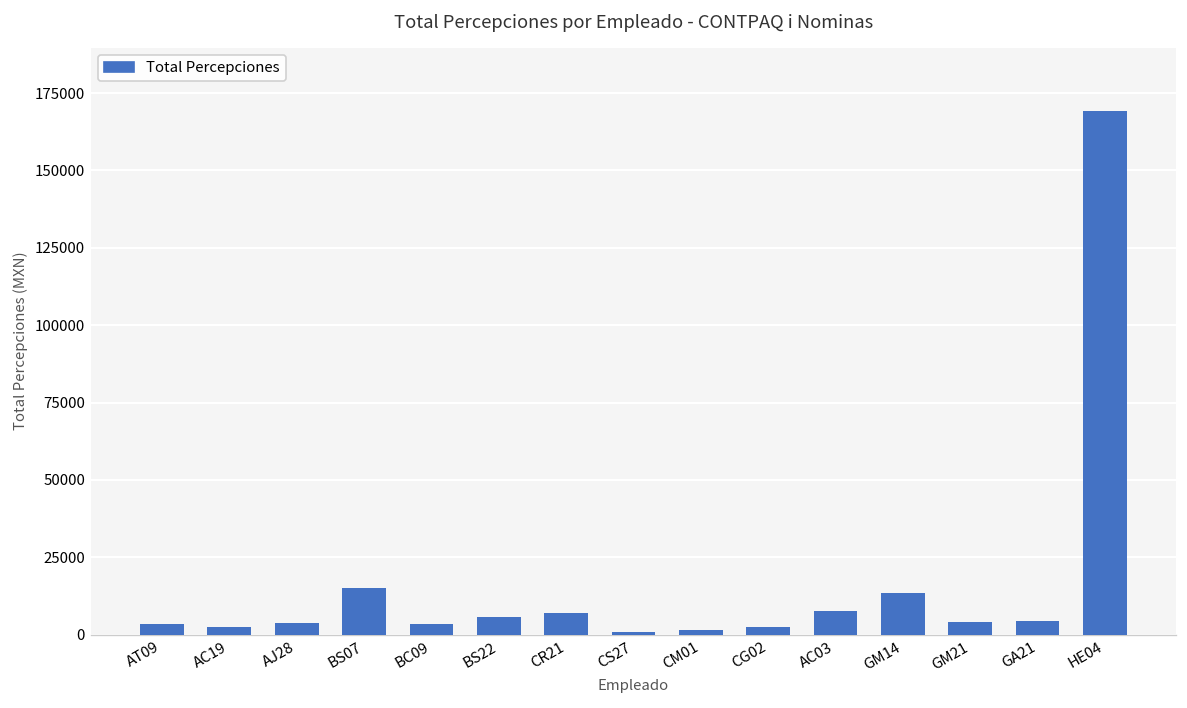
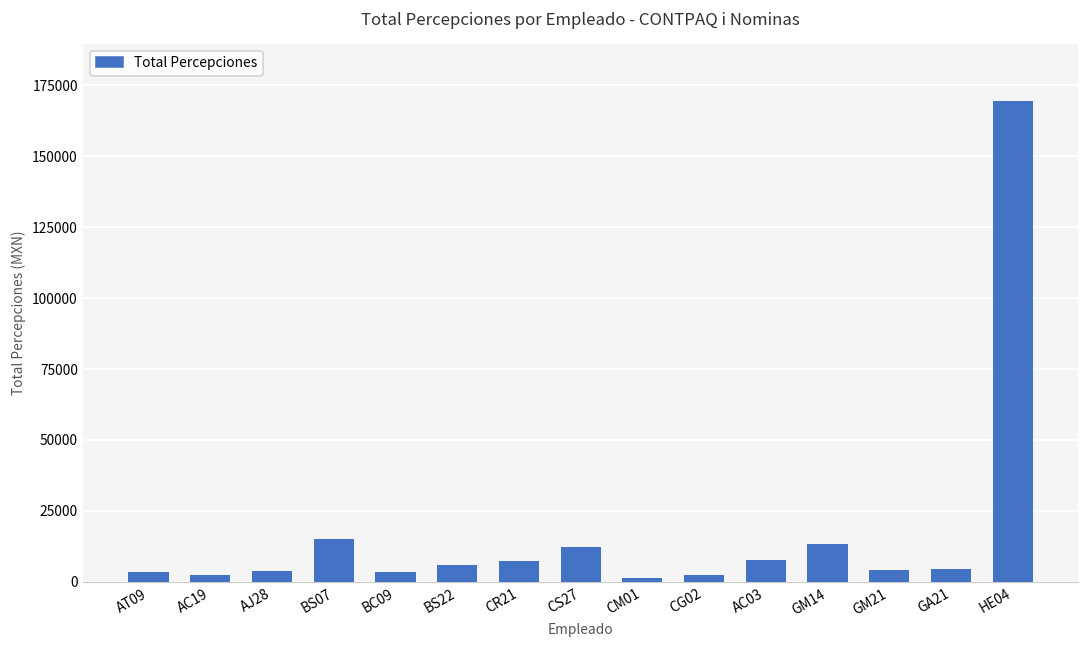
CS27: 1000 -> 12000
